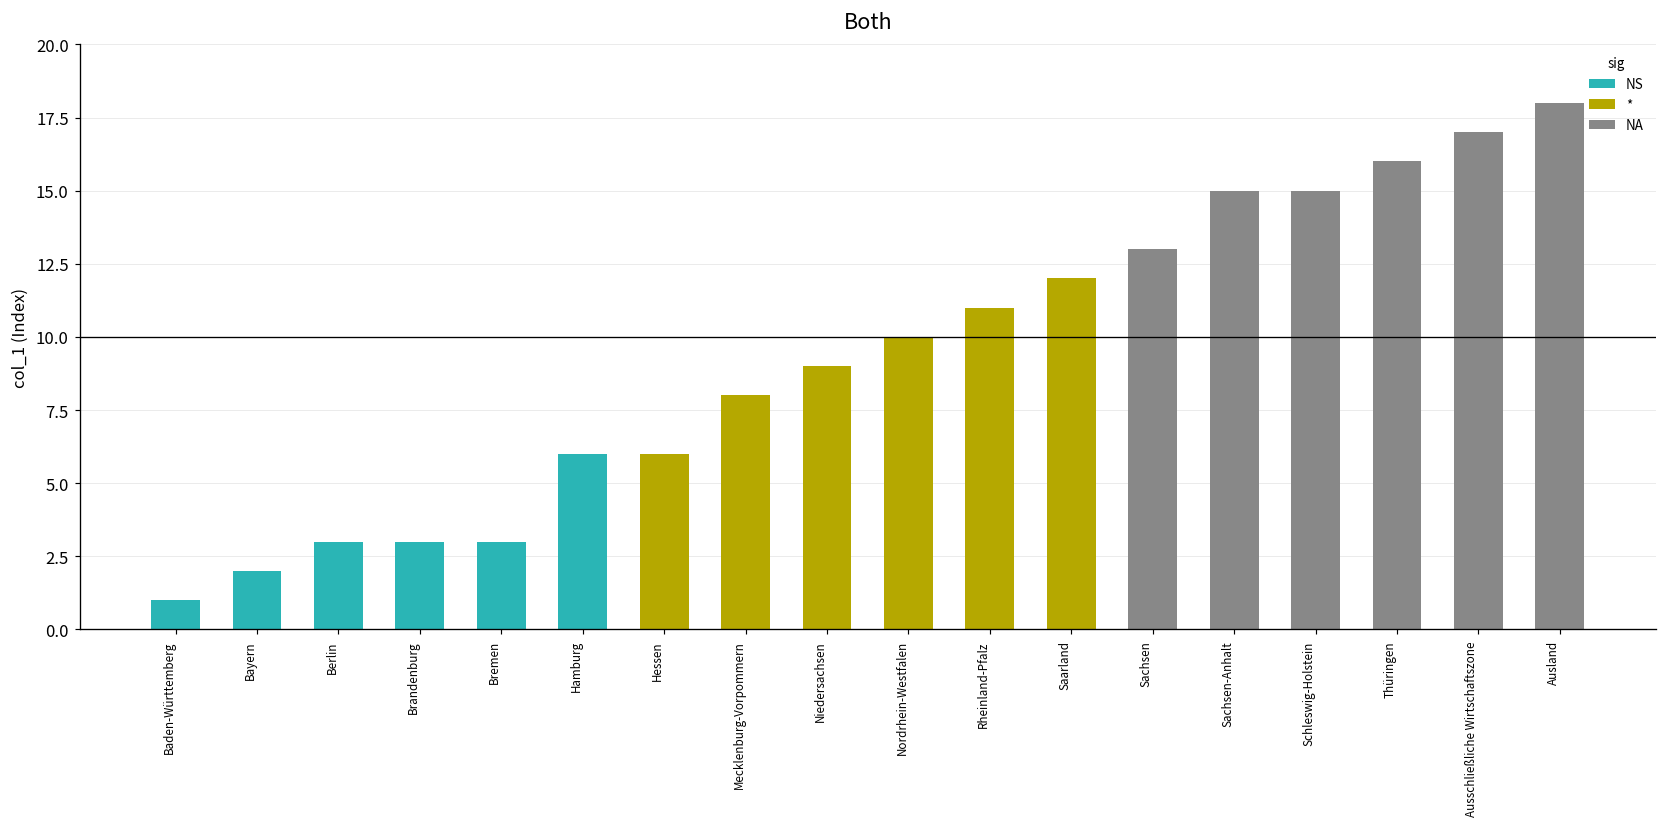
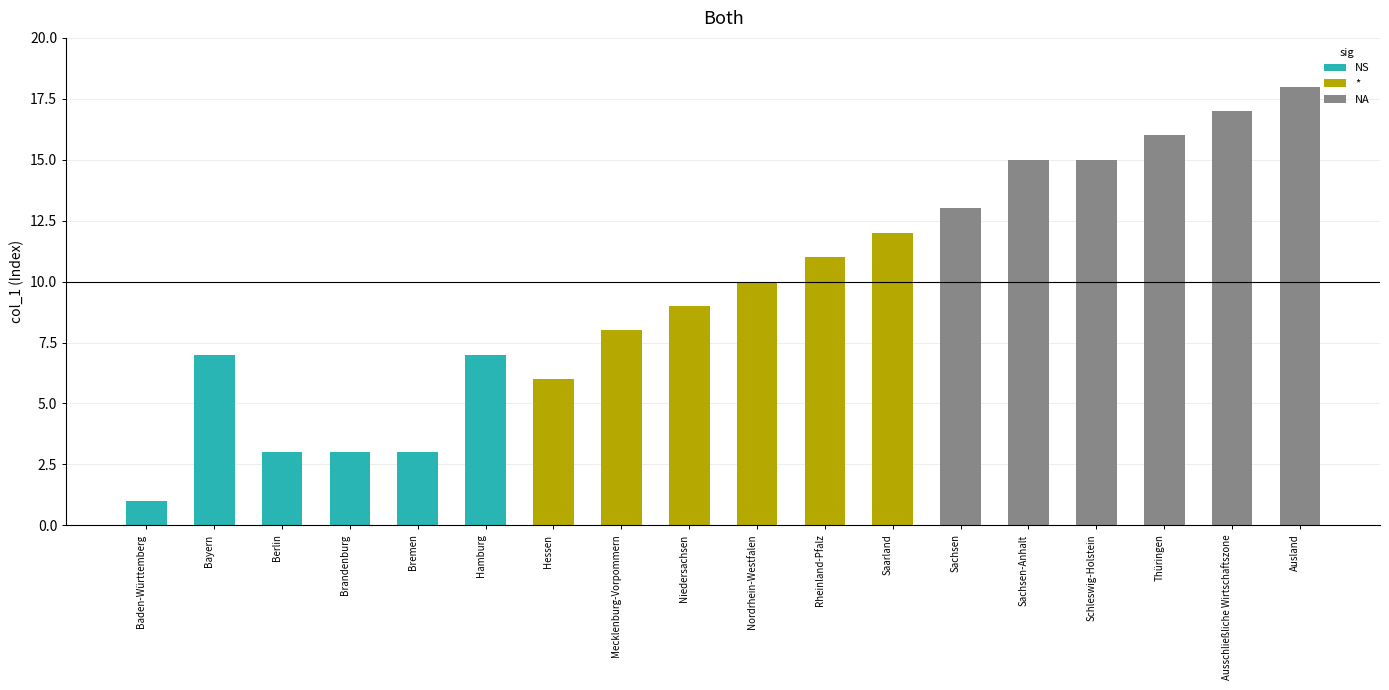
Bayern: 2 -> 7
Hamburg: 6 -> 7
